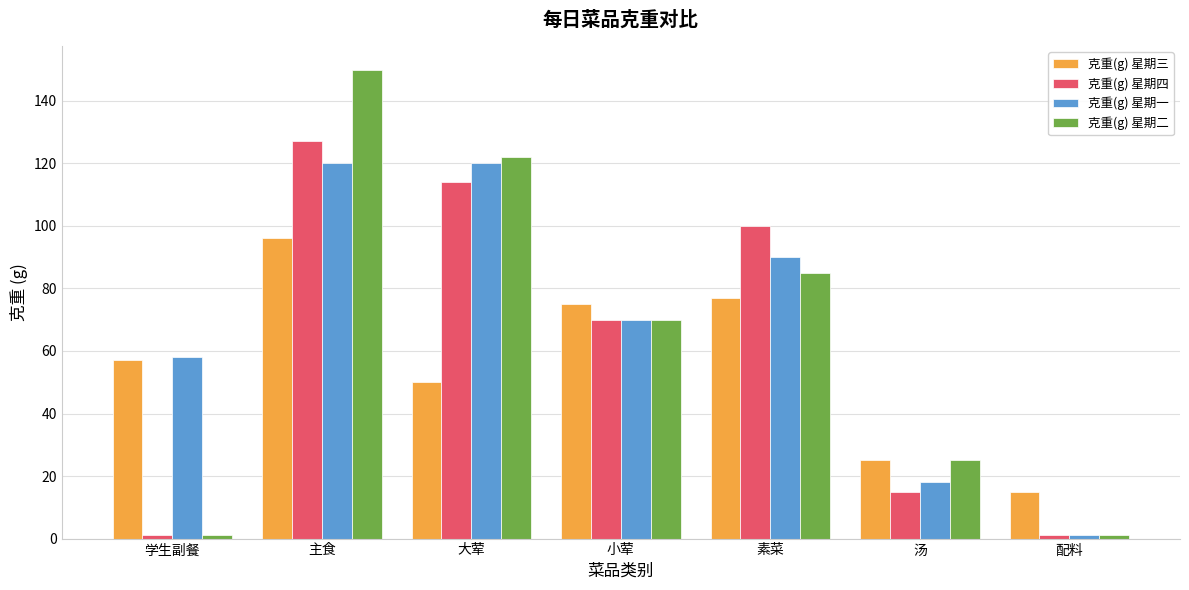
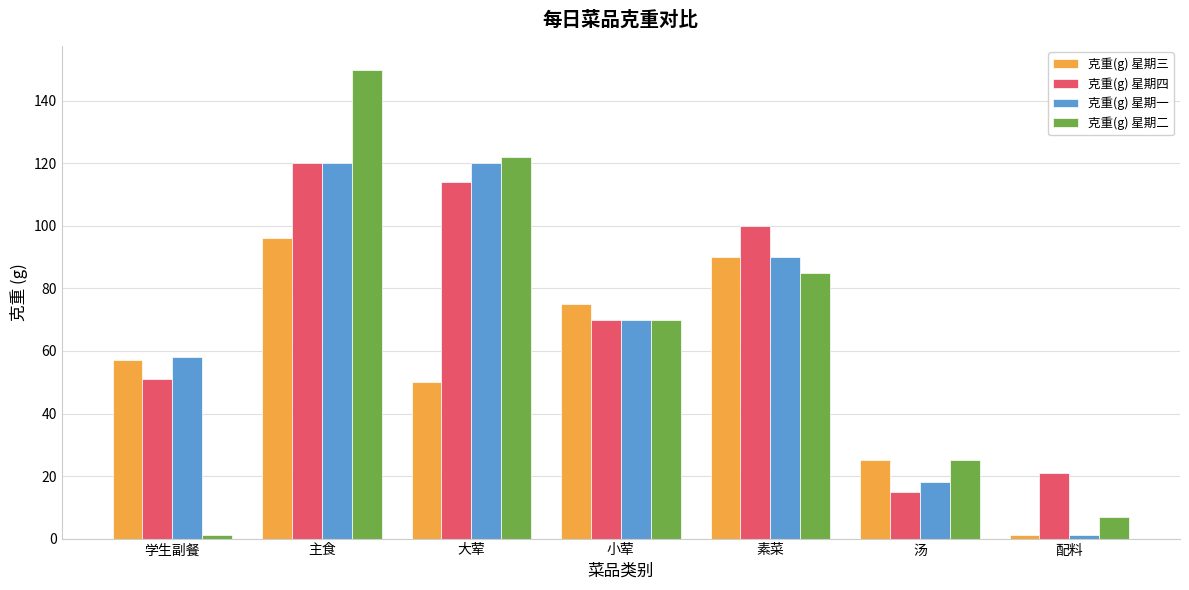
克重(g) 星期四, 学生副餐: 1 -> 51
克重(g) 星期四, 主食: 127 -> 120
克重(g) 星期三, 素菜: 77 -> 90
克重(g) 星期三, 配料: 15 -> 1
克重(g) 星期四, 配料: 1 -> 21
克重(g) 星期二, 配料: 1 -> 7
